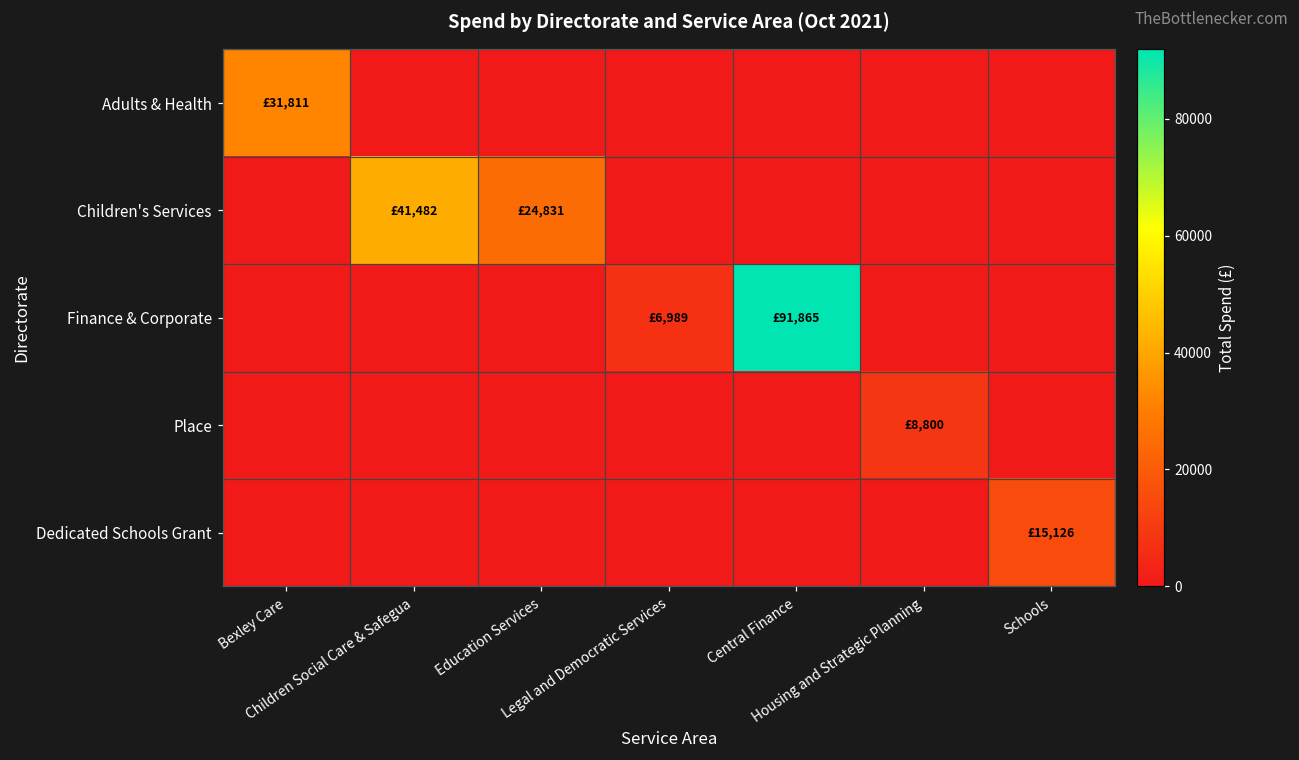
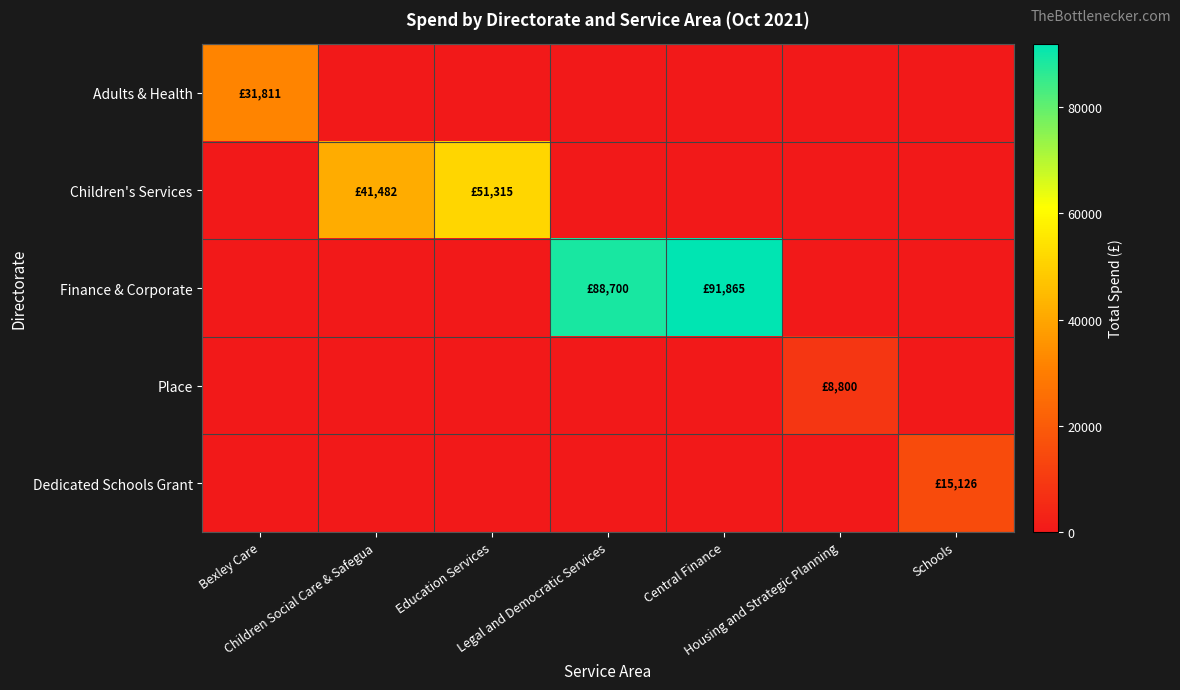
Children's Services, Education Services: £24,831 -> £51,315
Finance & Corporate, Legal and Democratic Services: £6,989 -> £88,700
